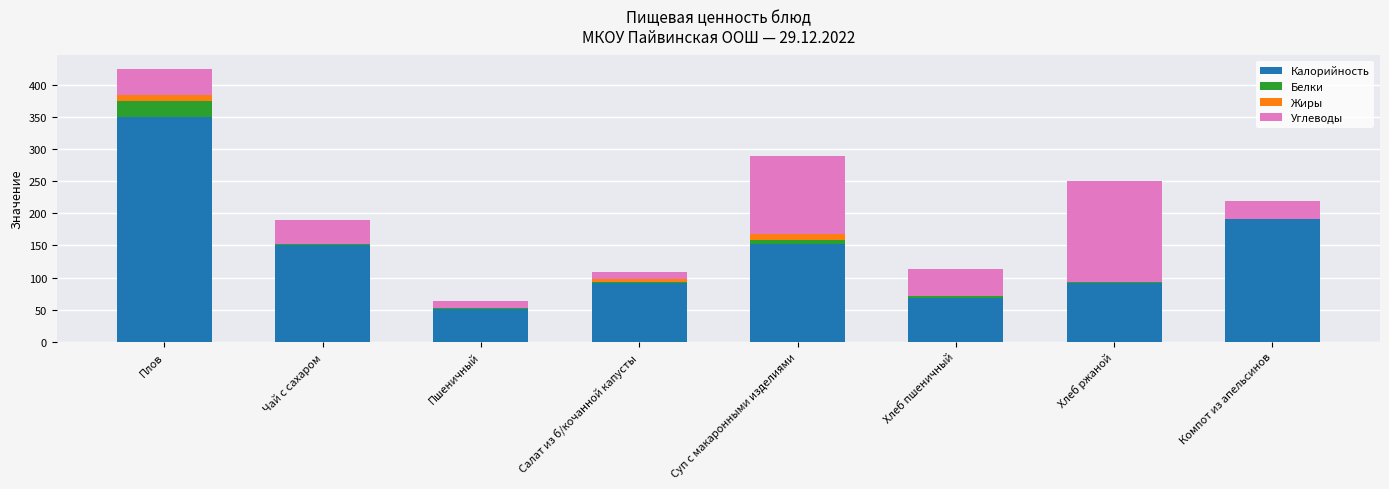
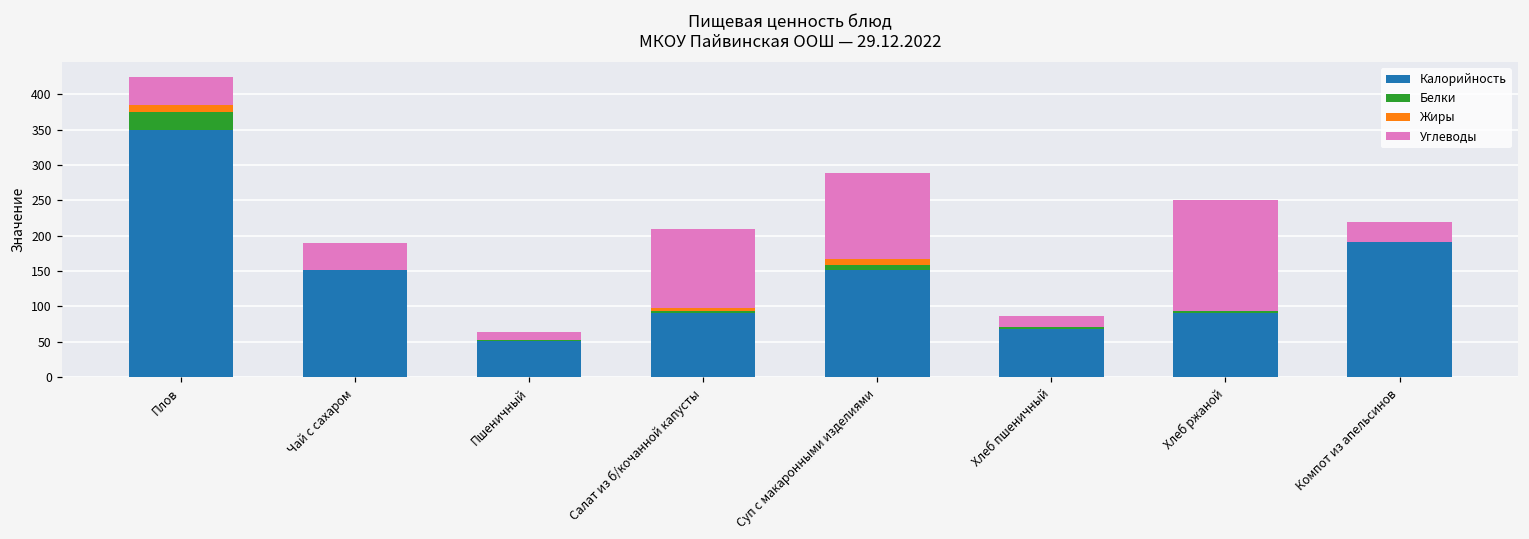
Углеводы, Салат из б/кочанной капусты: 10 -> 110
Углеводы, Хлеб пшеничный: 40 -> 20
